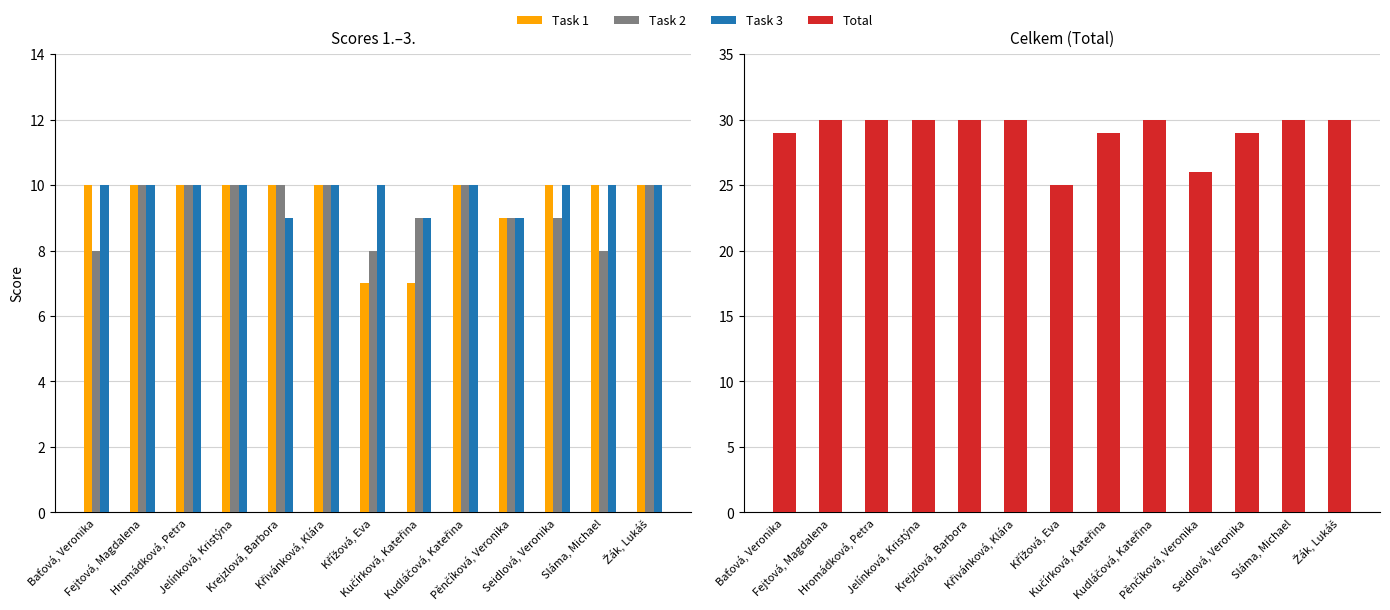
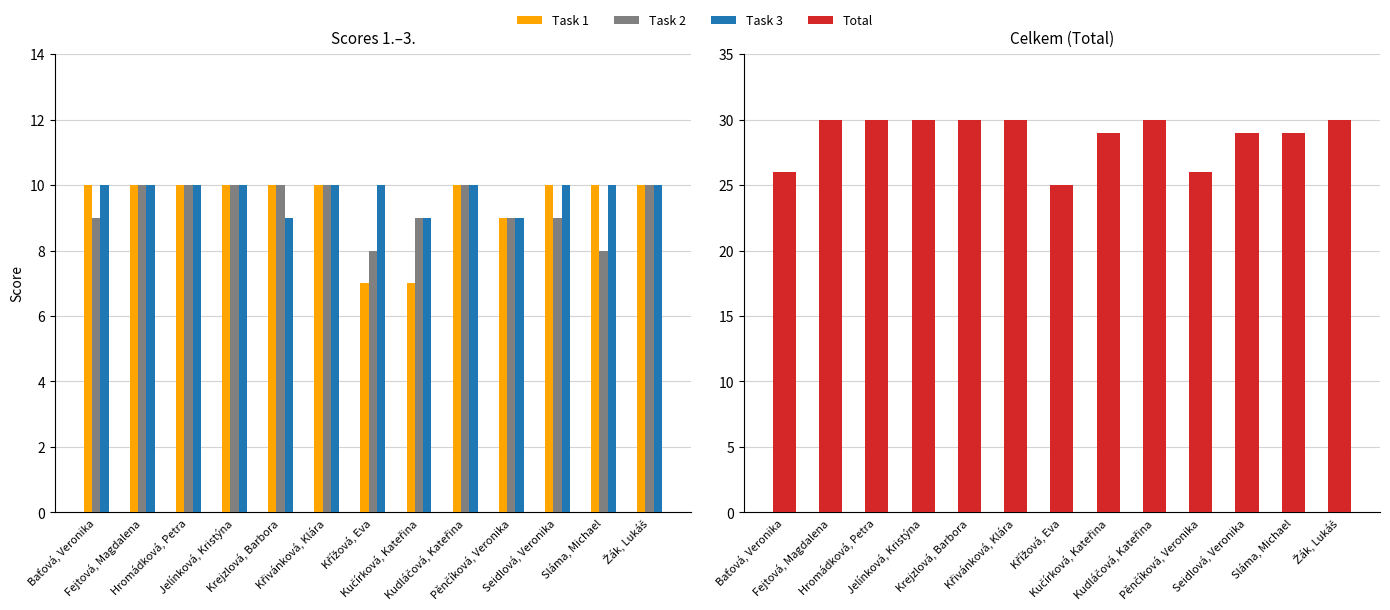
Scores 1.–3., Task 2, Baťová, Veronika: 8 -> 9
Celkem (Total), Baťová, Veronika: 29 -> 26
Celkem (Total), Sláma, Michael: 30 -> 29
